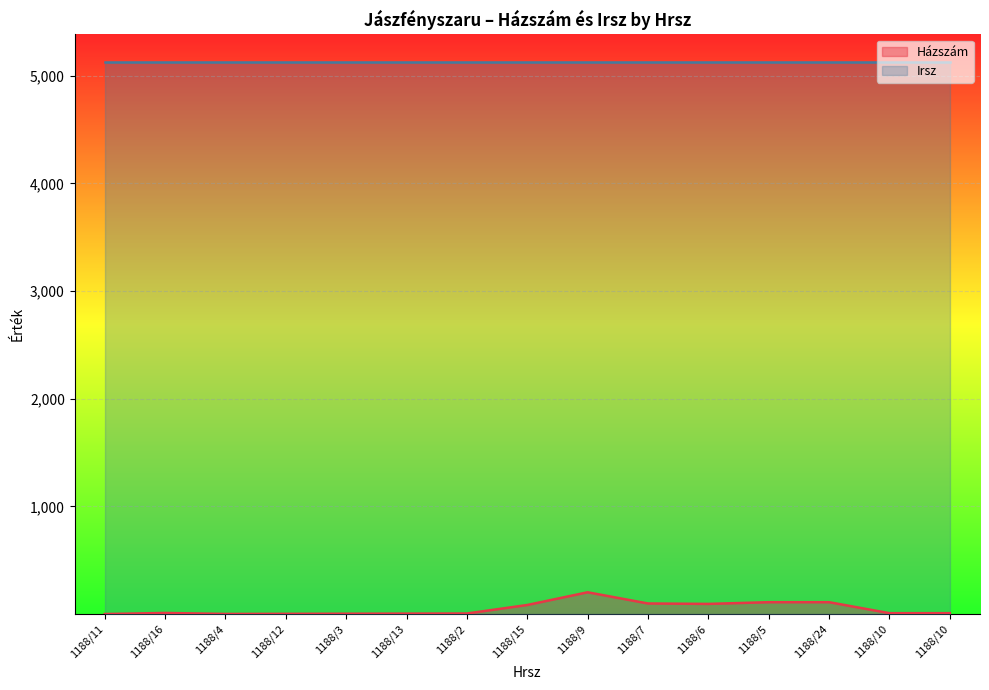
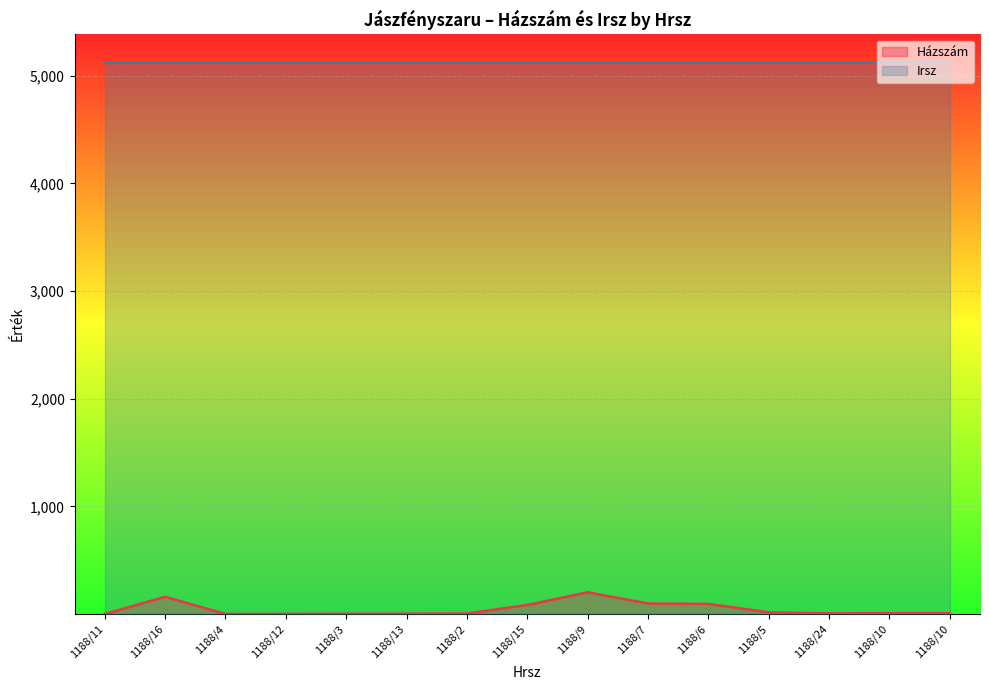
Házszám, 1188/16: 10 -> 160
Házszám, 1188/5: 110 -> 20
Házszám, 1188/24: 110 -> 10
